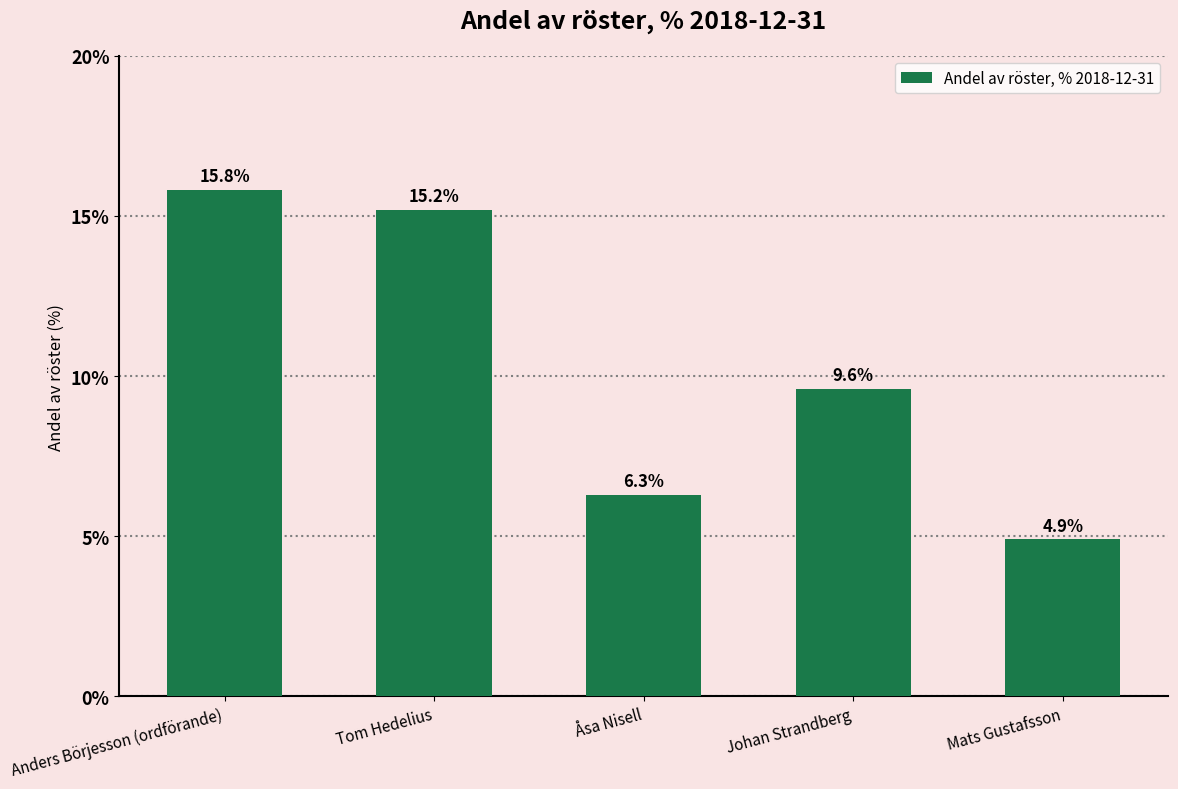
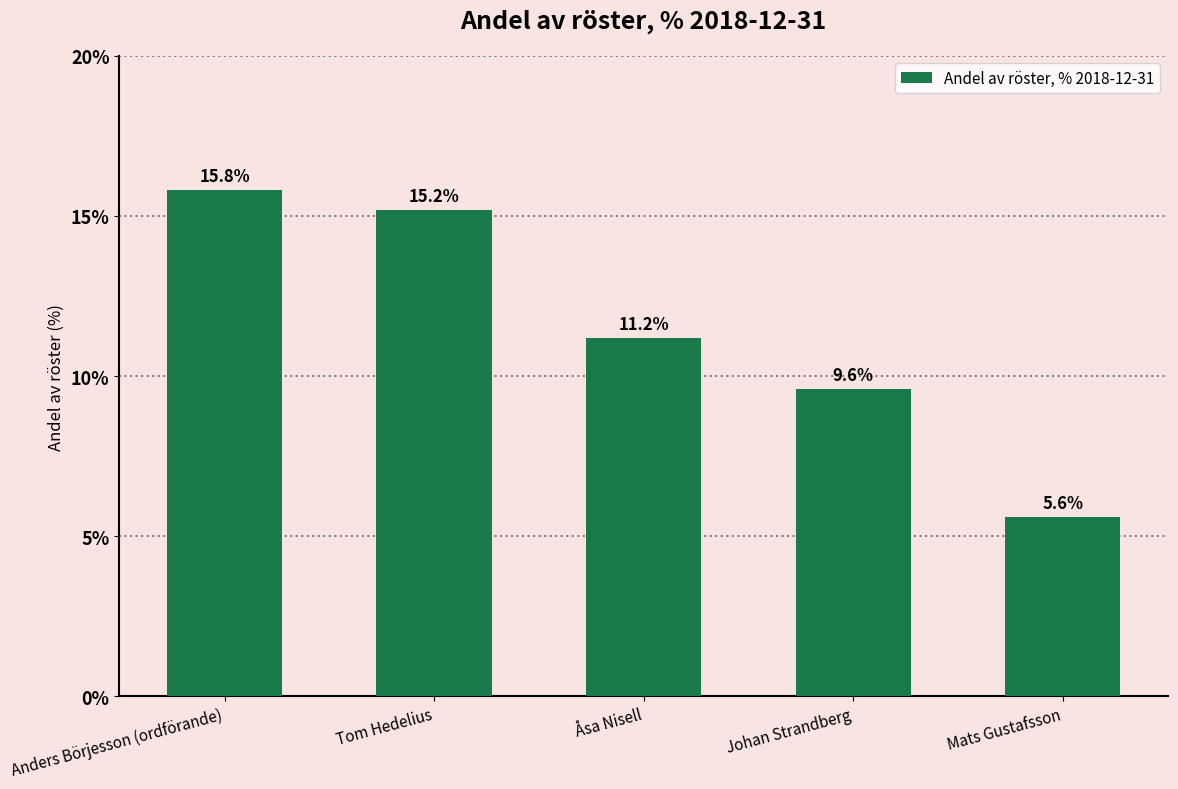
Åsa Nisell: 6.3% -> 11.2%
Mats Gustafsson: 4.9% -> 5.6%
